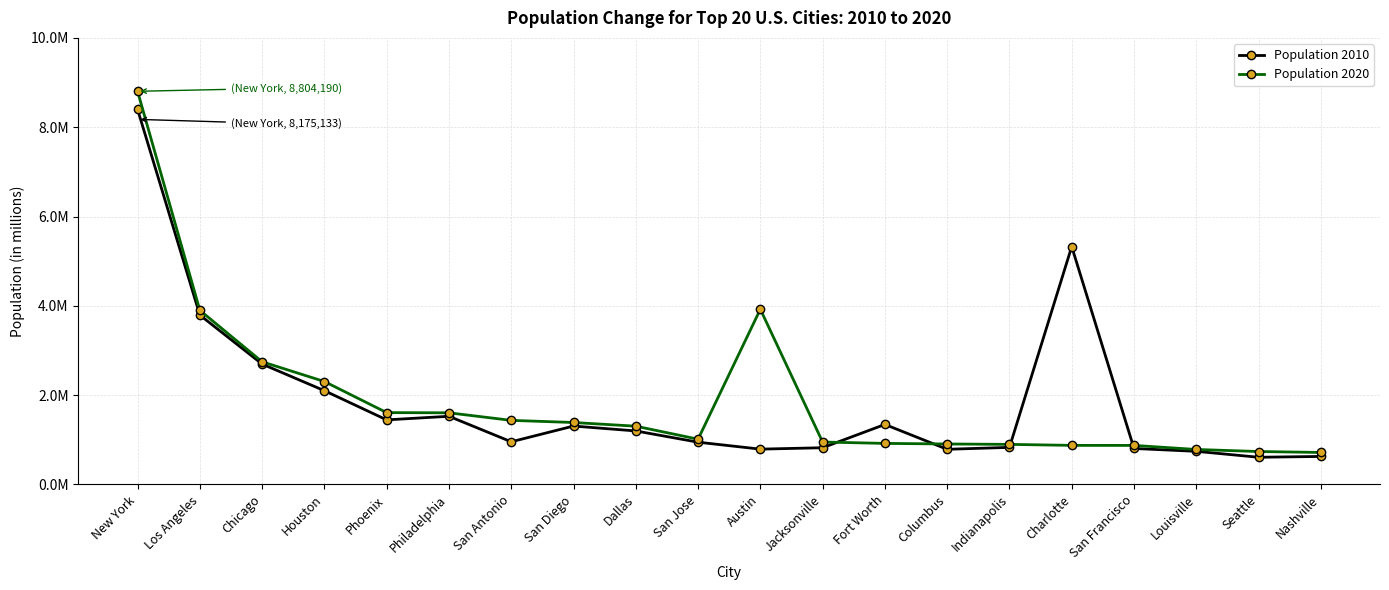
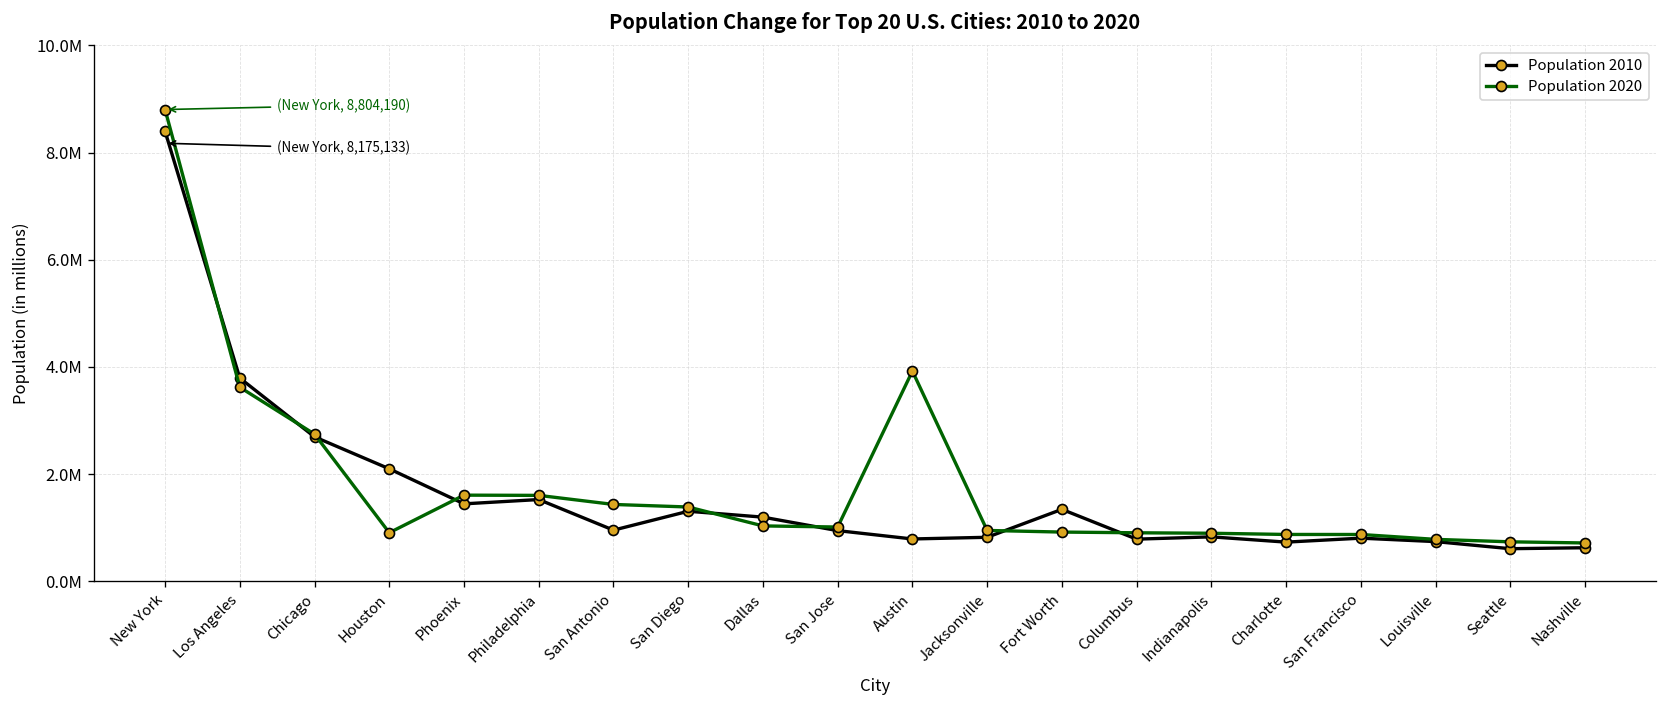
Population 2020, Los Angeles: 3900000 -> 3600000
Population 2020, Houston: 2300000 -> 900000
Population 2020, Dallas: 1300000 -> 1000000
Population 2010, Charlotte: 5300000 -> 700000
